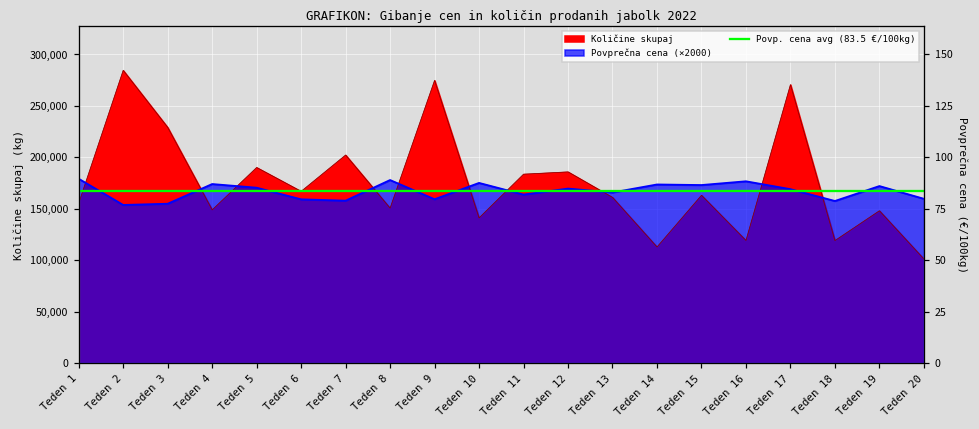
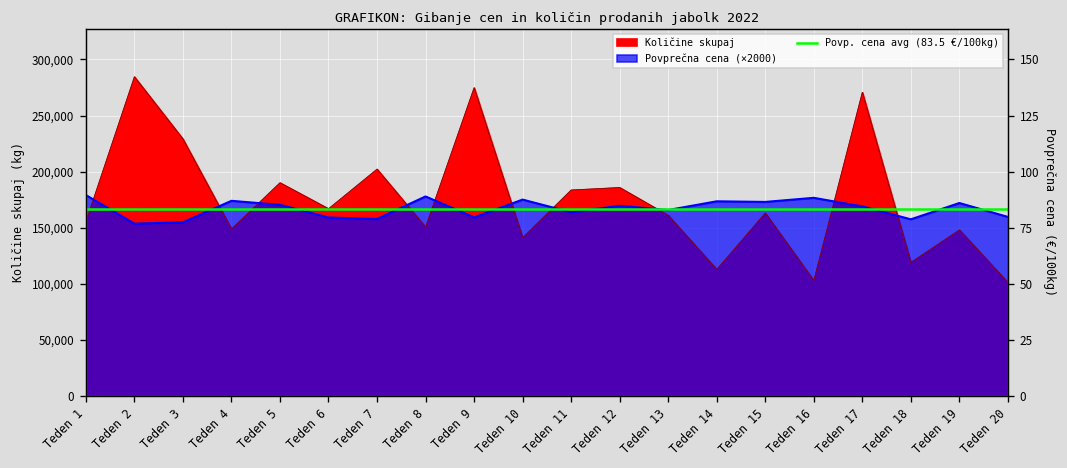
Količine skupaj, Teden 16: 120,000 -> 100,000
